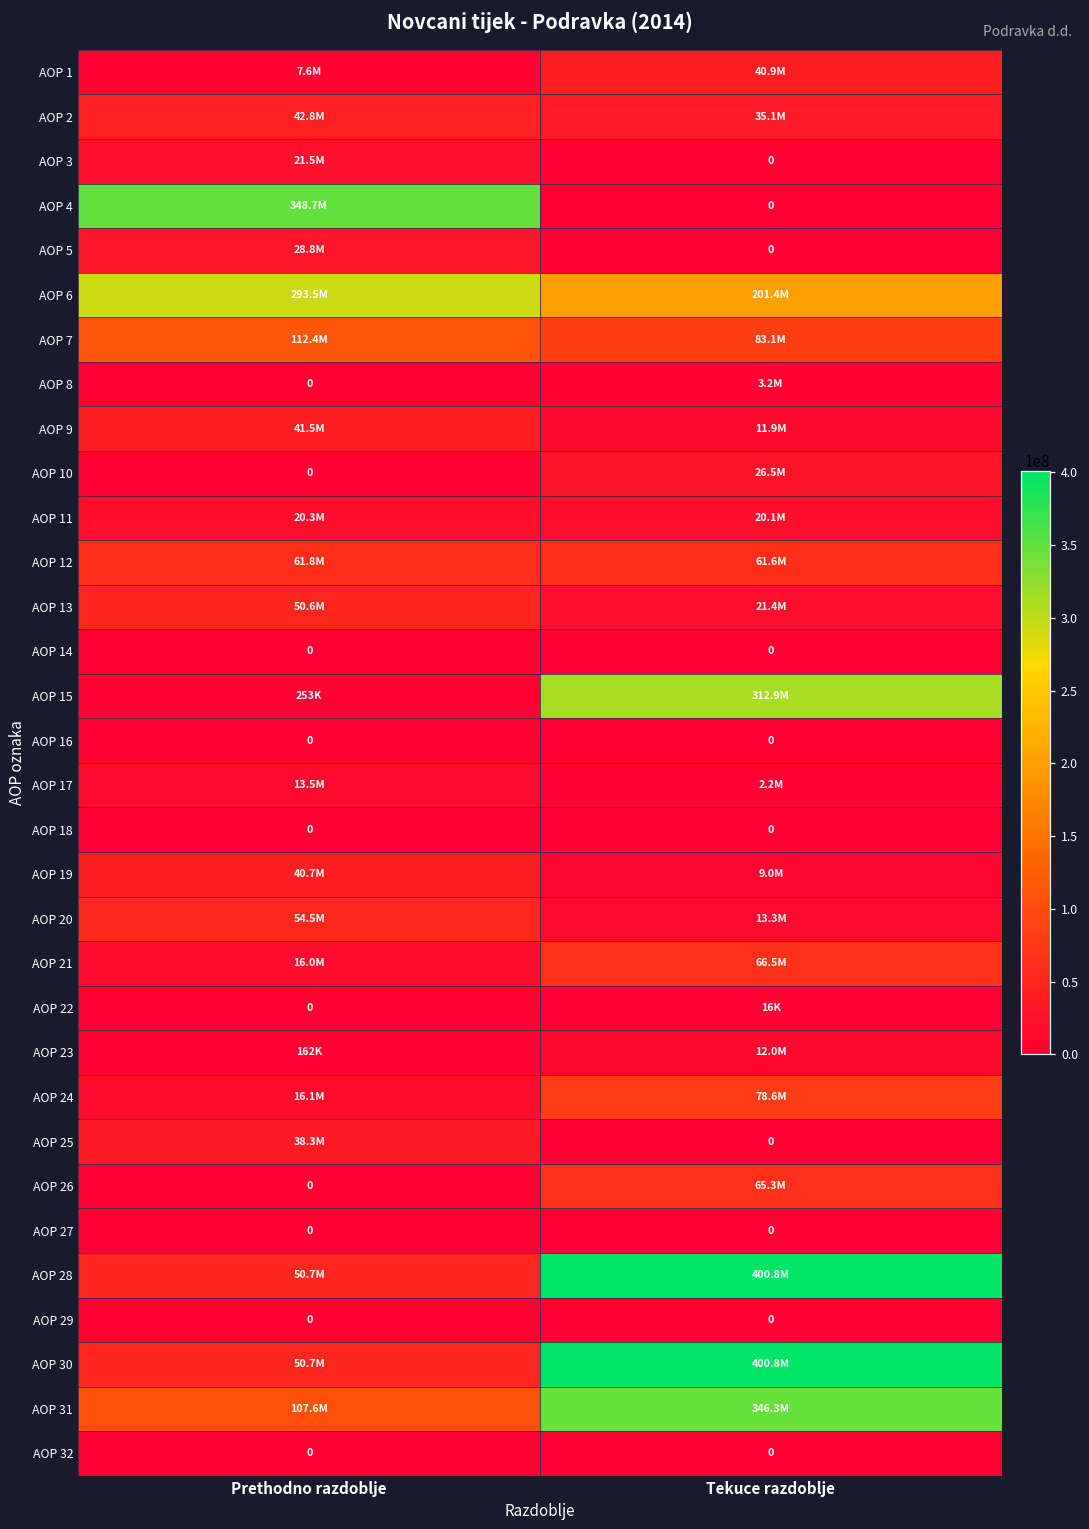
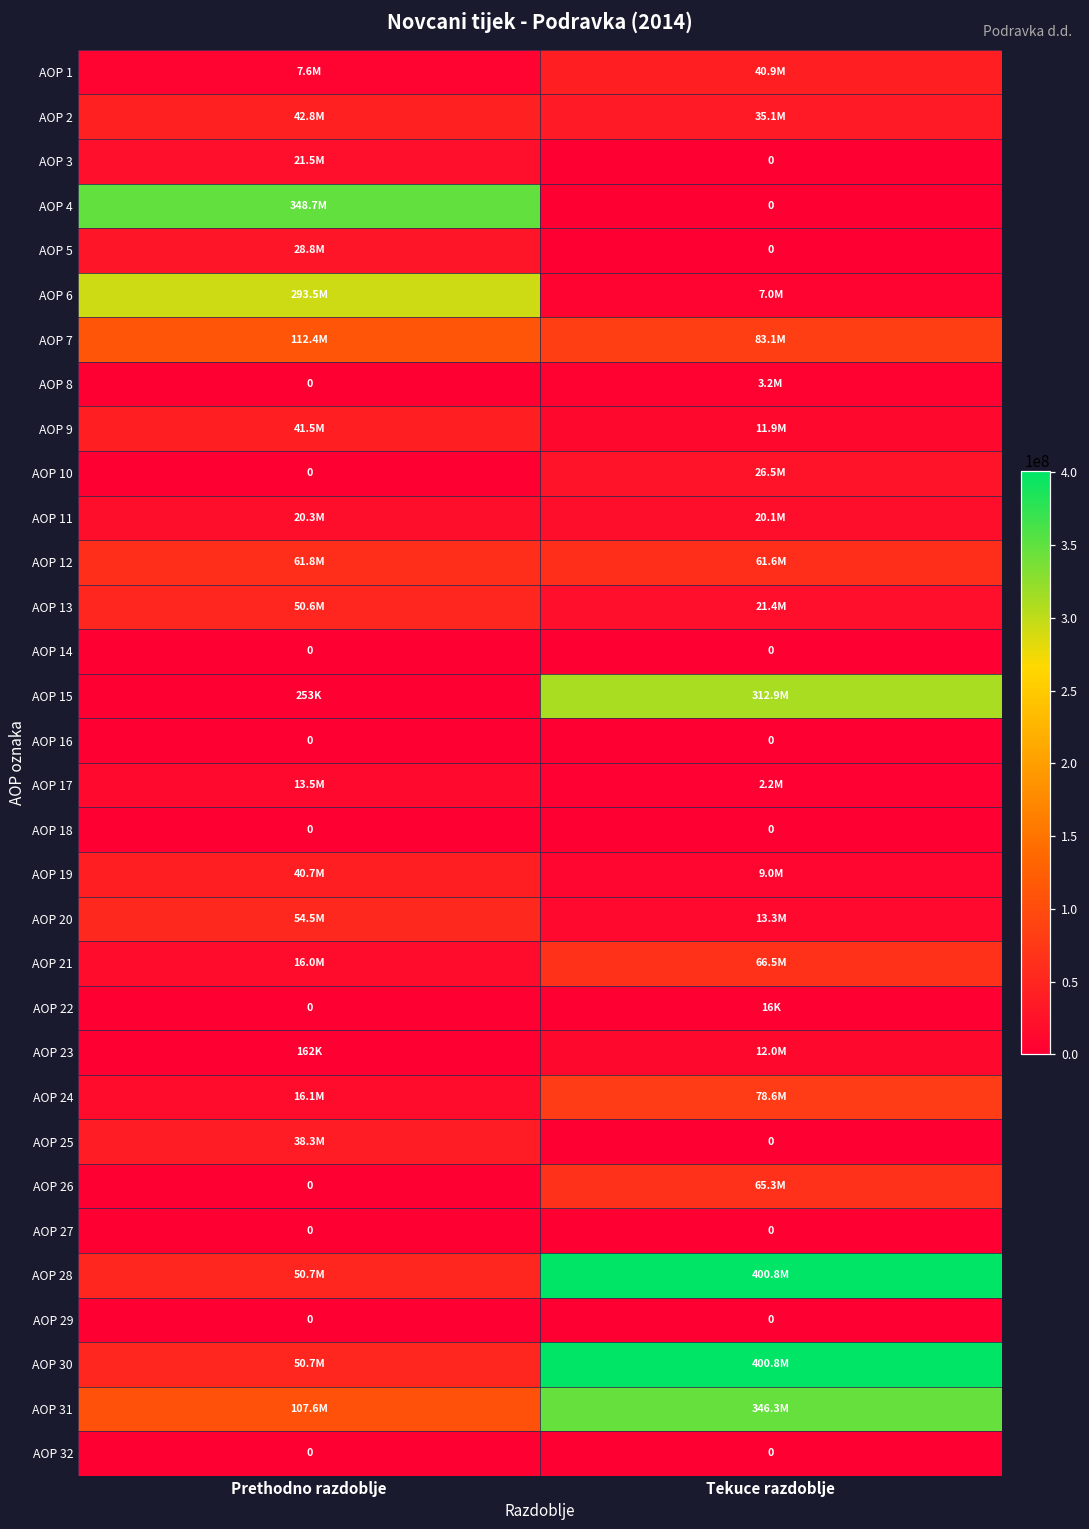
AOP 6, Tekuce razdoblje: 201.4M -> 7.0M
